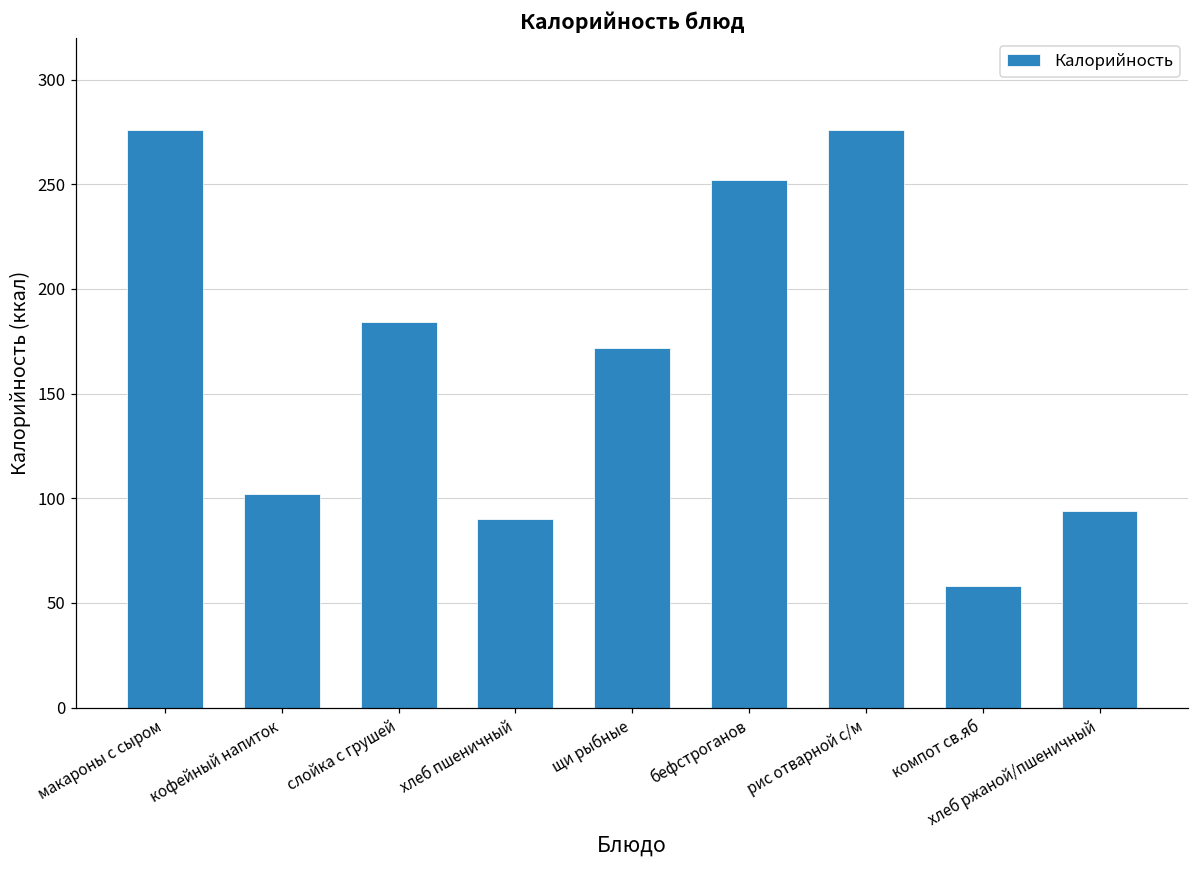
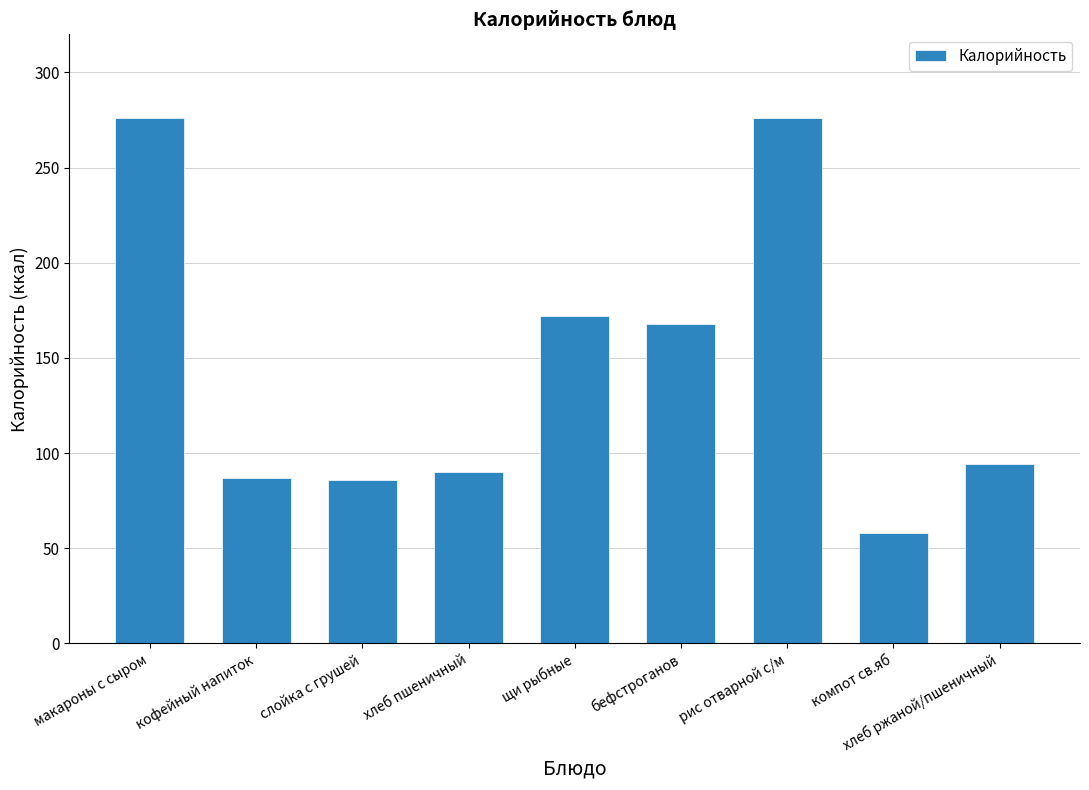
кофейный напиток: 102 -> 87
слойка с грушей: 184 -> 86
бефстроганов: 252 -> 168
